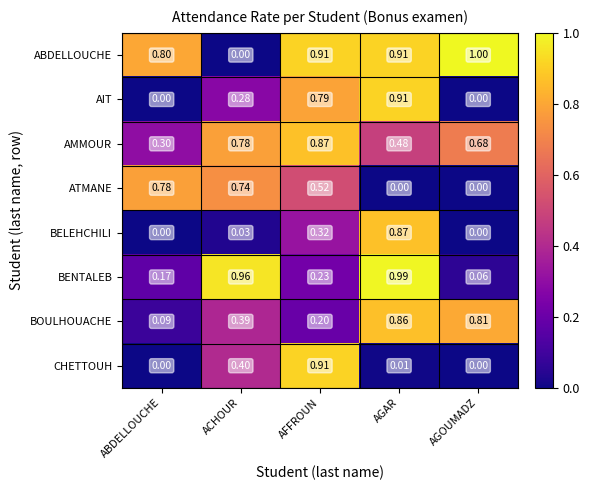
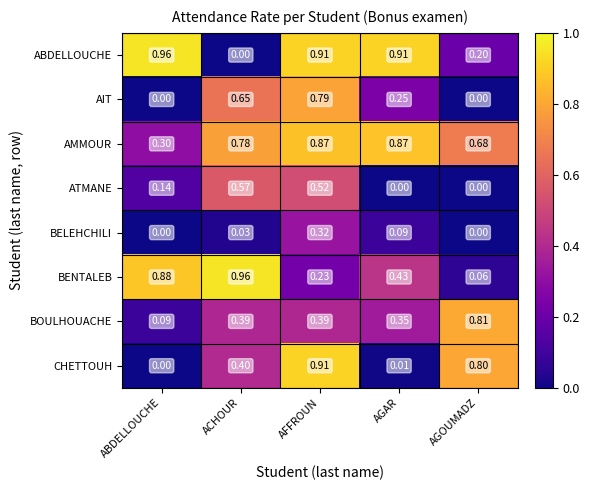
ABDELLOUCHE, ABDELLOUCHE: 0.80 -> 0.96
ABDELLOUCHE, AGOUMADZ: 1.00 -> 0.20
AIT, ACHOUR: 0.28 -> 0.65
AIT, AGAR: 0.91 -> 0.25
AMMOUR, AGAR: 0.48 -> 0.87
ATMANE, ABDELLOUCHE: 0.78 -> 0.14
ATMANE, ACHOUR: 0.74 -> 0.57
BELEHCHILI, AGAR: 0.87 -> 0.09
BENTALEB, ABDELLOUCHE: 0.17 -> 0.88
BENTALEB, AGAR: 0.99 -> 0.43
BOULHOUACHE, AFFROUN: 0.20 -> 0.39
BOULHOUACHE, AGAR: 0.86 -> 0.35
CHETTOUH, AGOUMADZ: 0.00 -> 0.80
